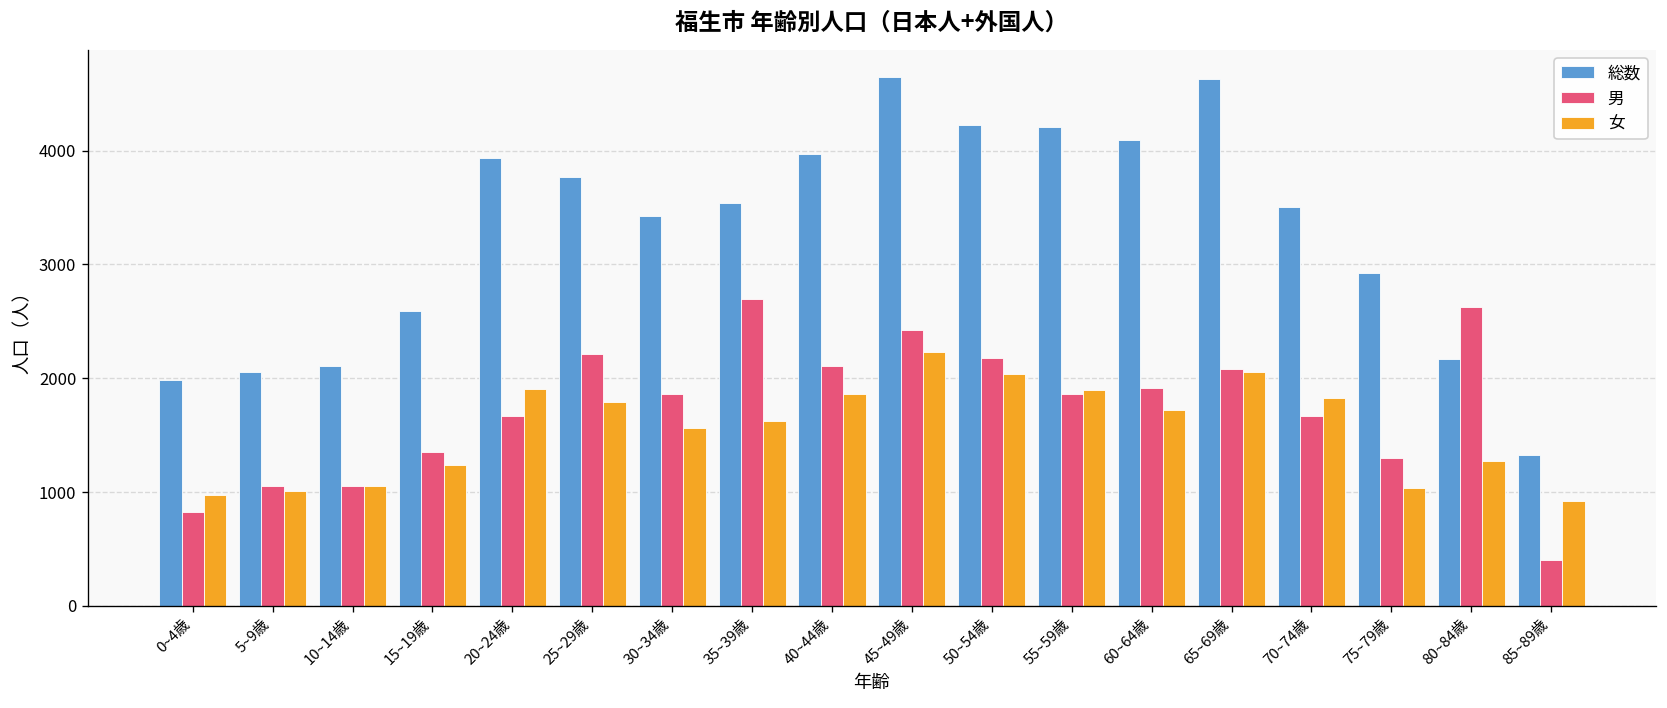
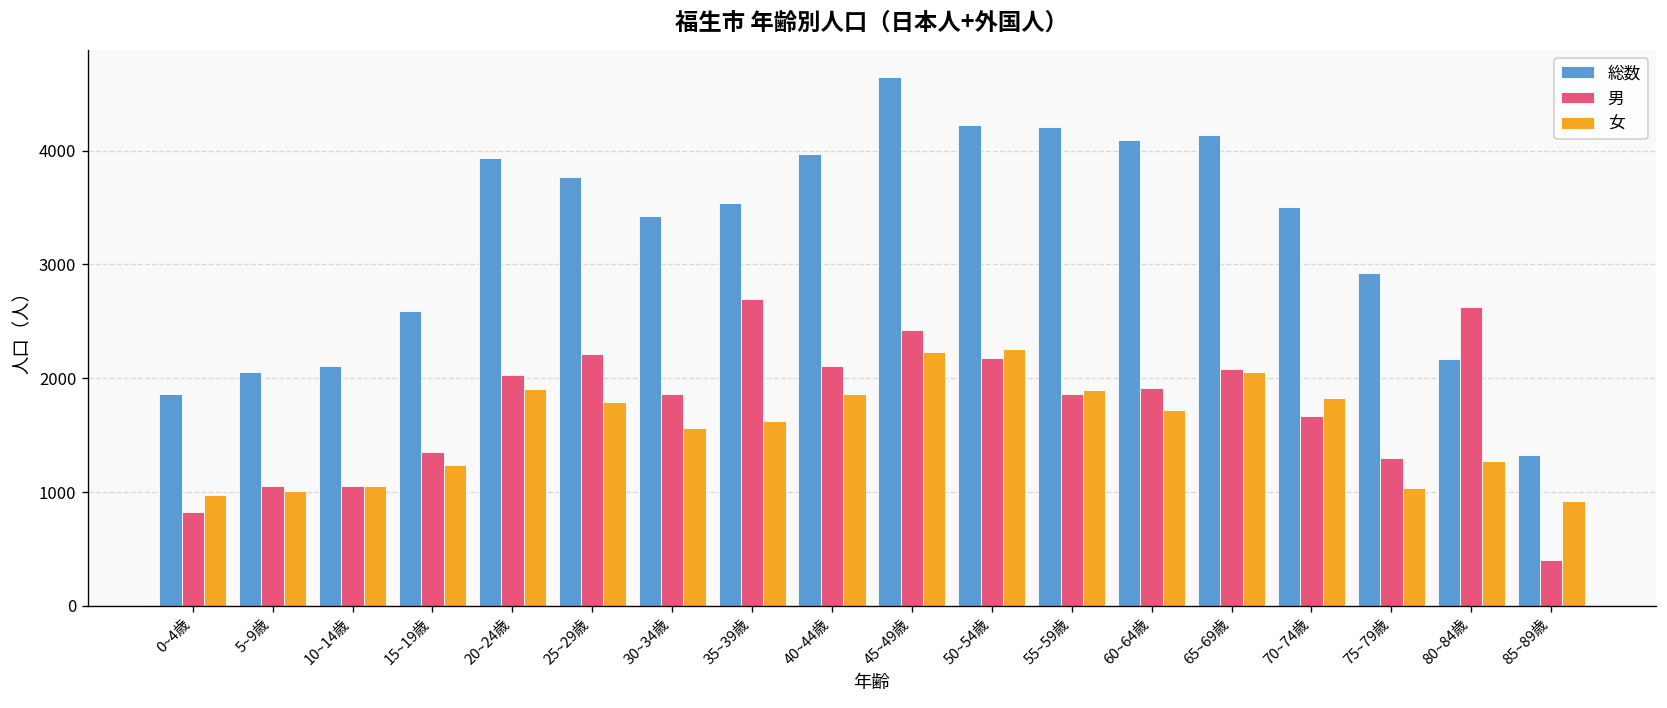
総数, 0~4歳: 2000 -> 1900
男, 20~24歳: 1700 -> 2000
女, 50~54歳: 2000 -> 2300
総数, 65~69歳: 4600 -> 4100
